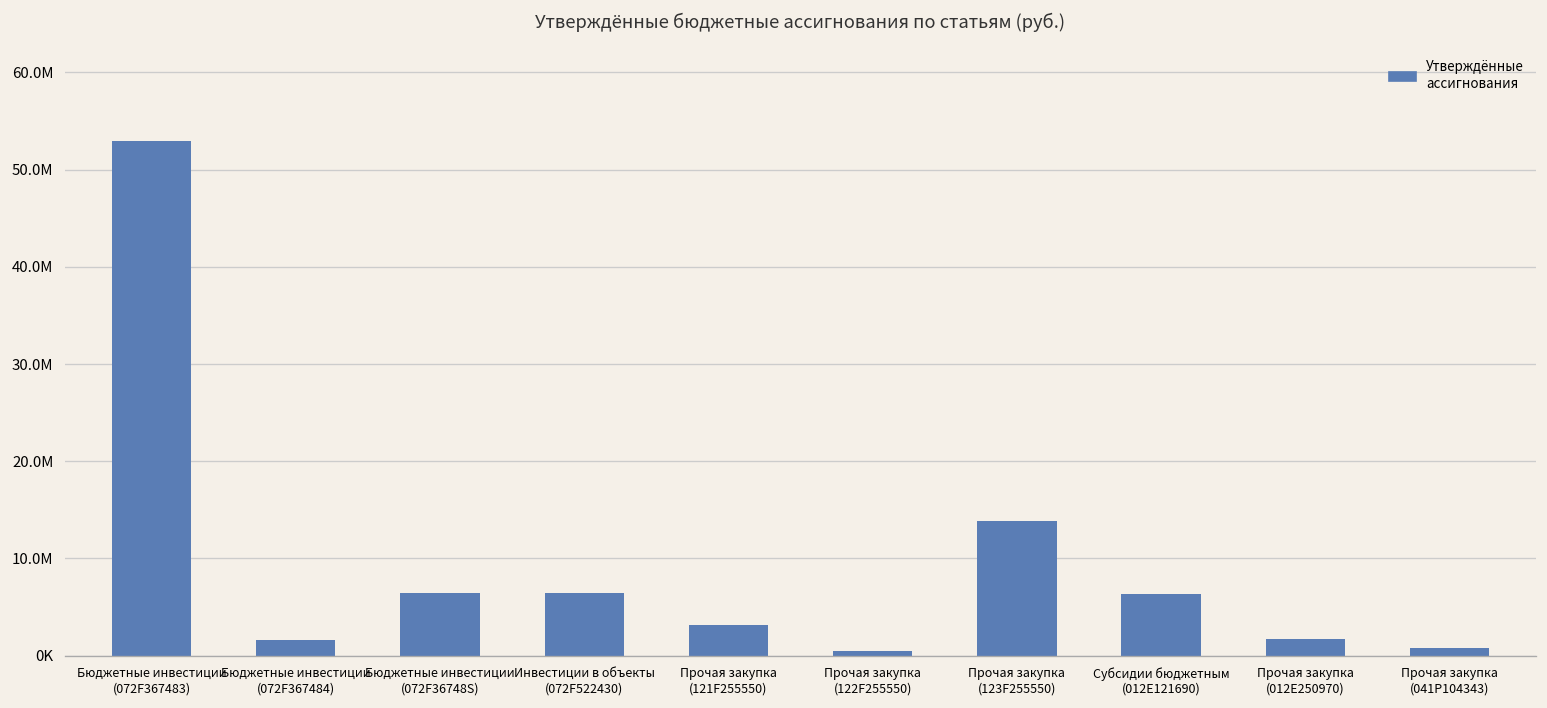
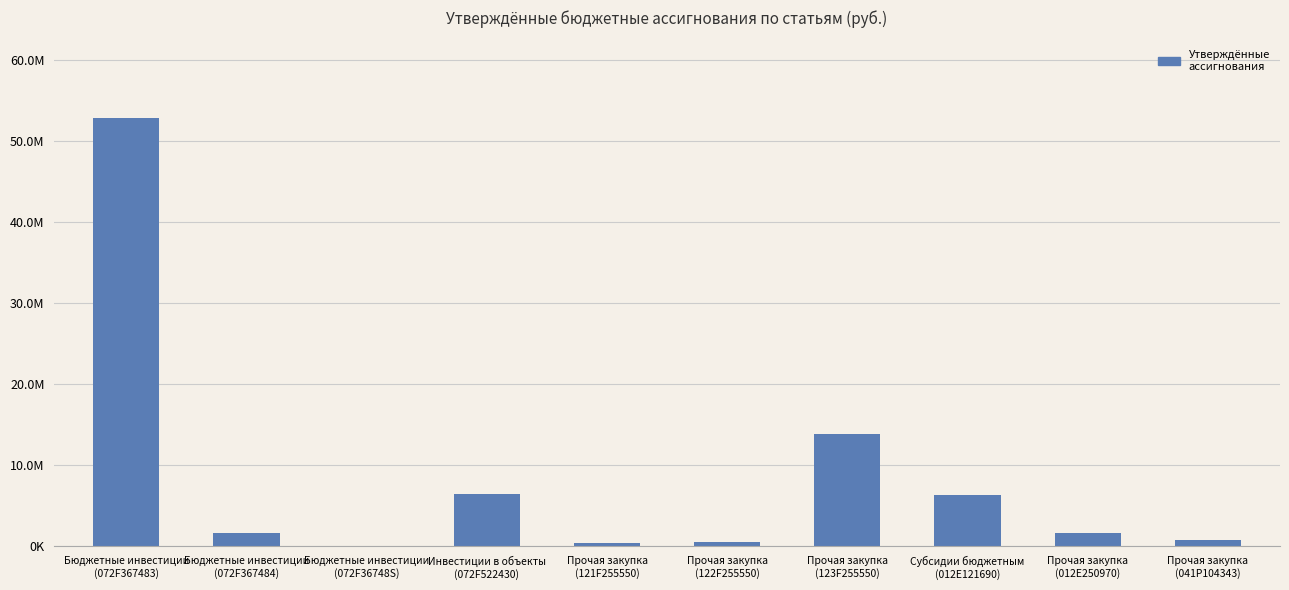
Бюджетные инвестиции (072F36748S): 6000000 -> 0
Прочая закупка (121F255550): 3000000 -> 0
